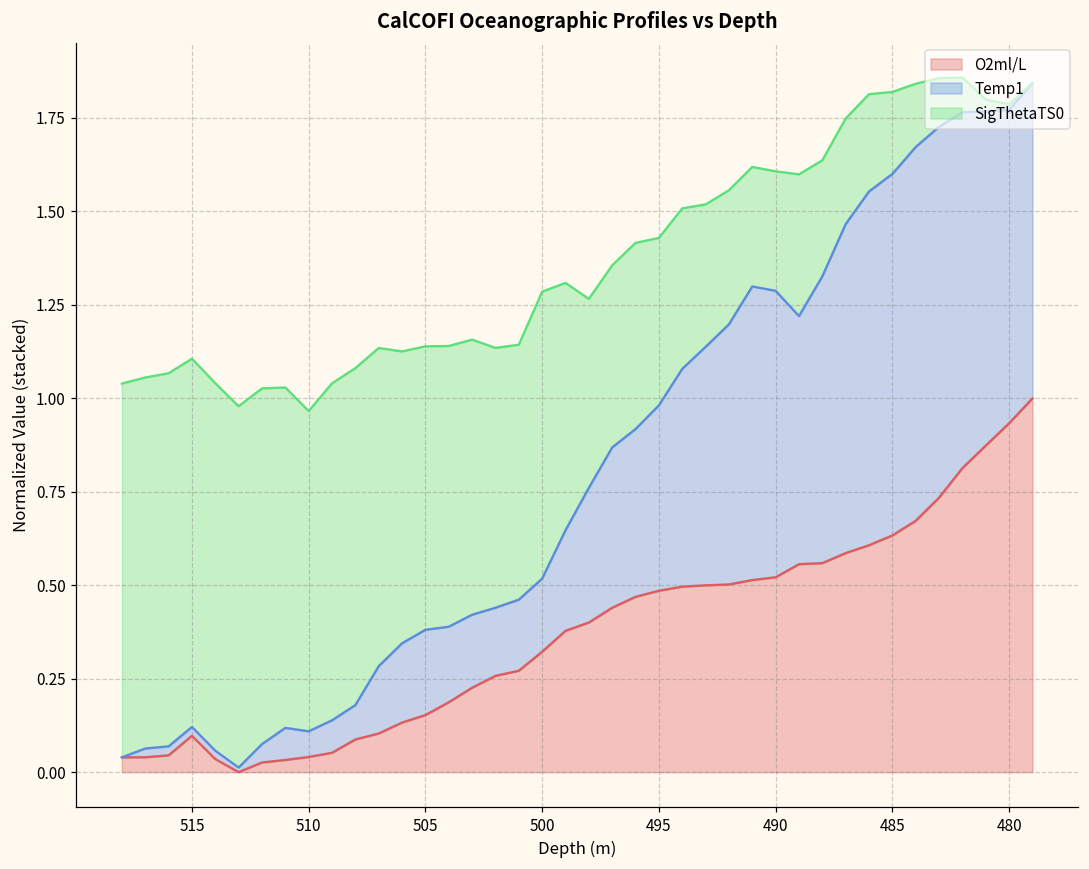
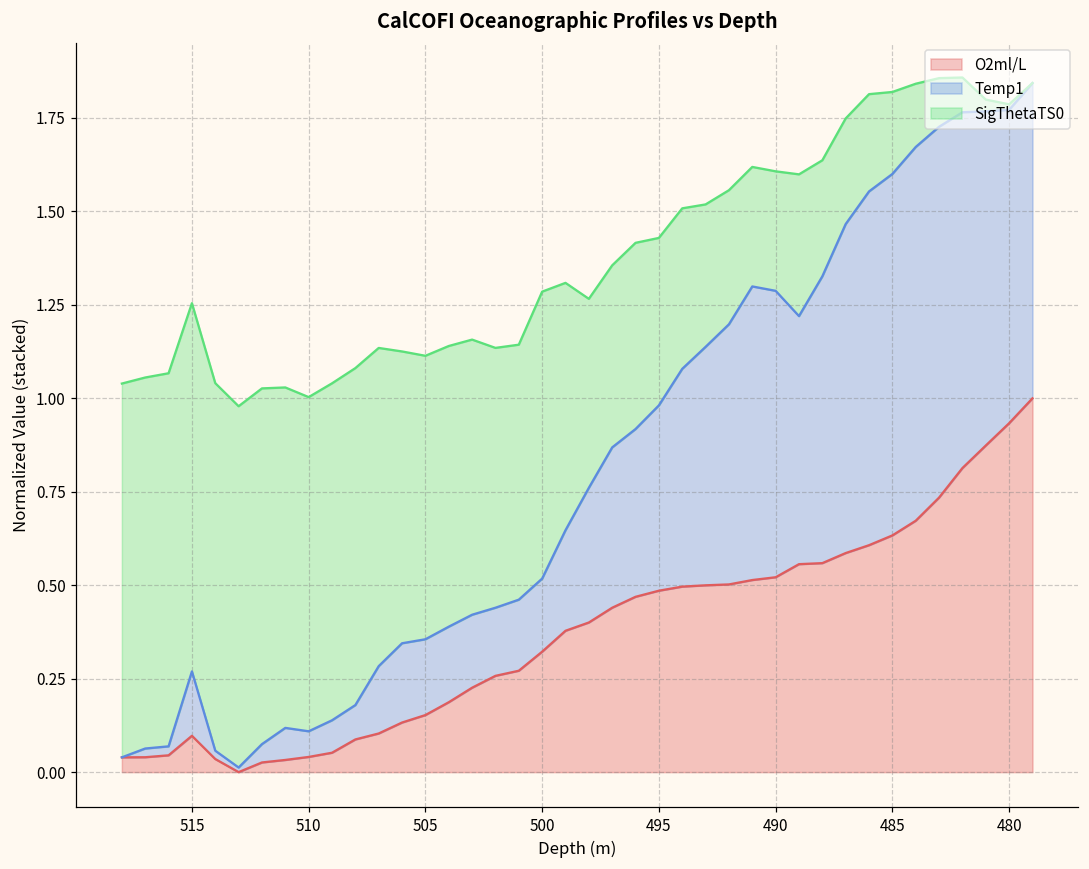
Temp1, 515: 0.02 -> 0.17
SigThetaTS0, 510: 0.86 -> 0.89
Temp1, 505: 0.23 -> 0.20
